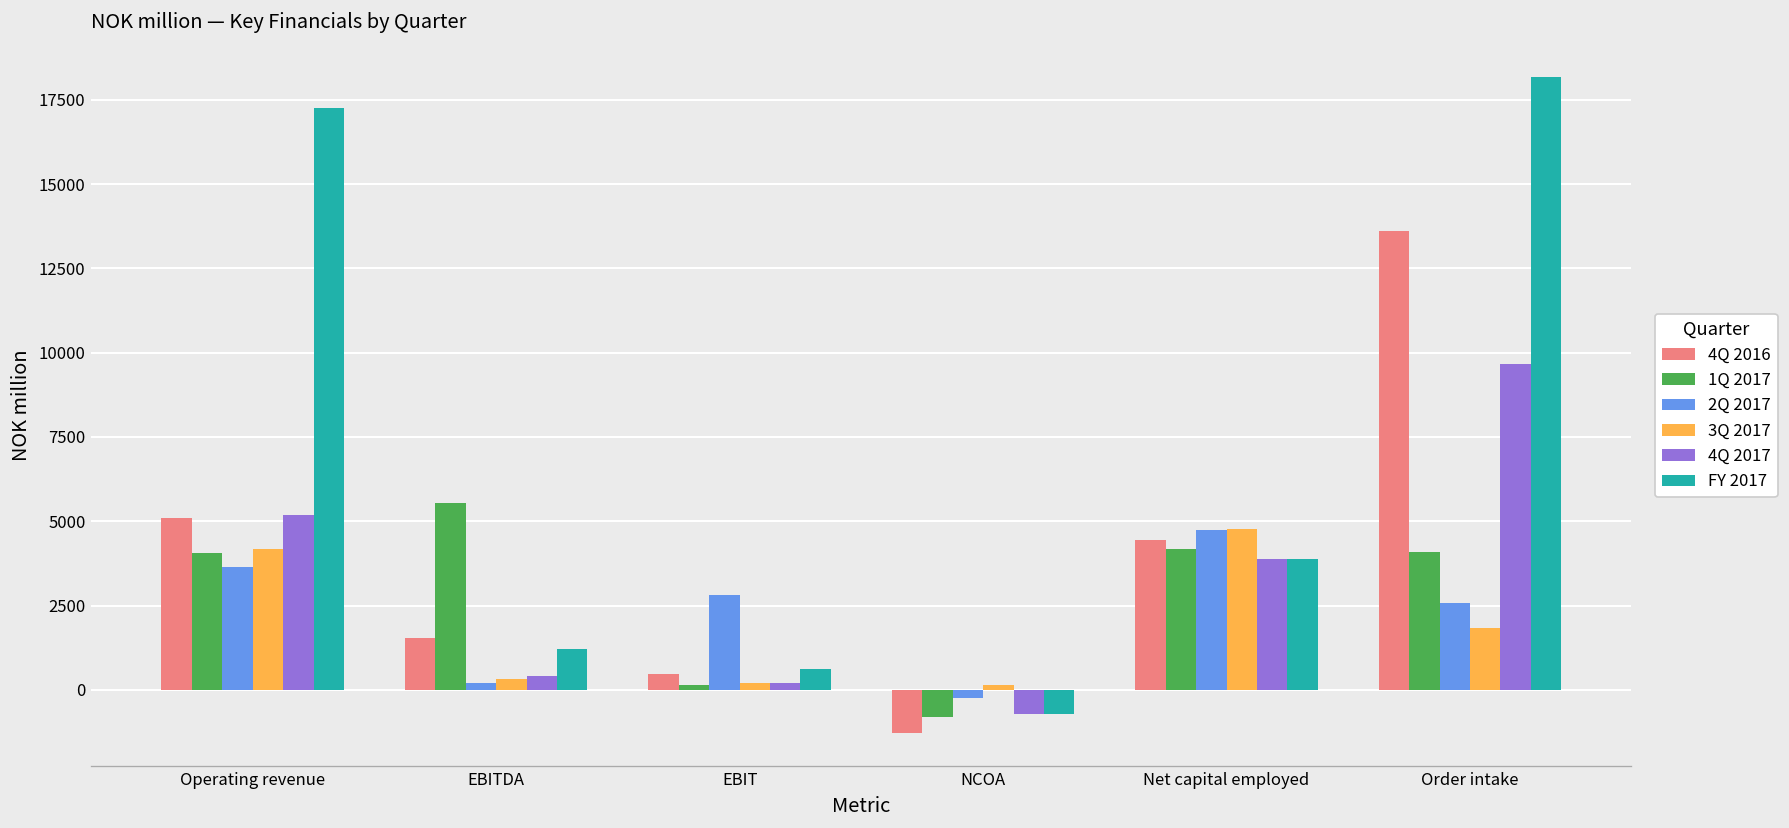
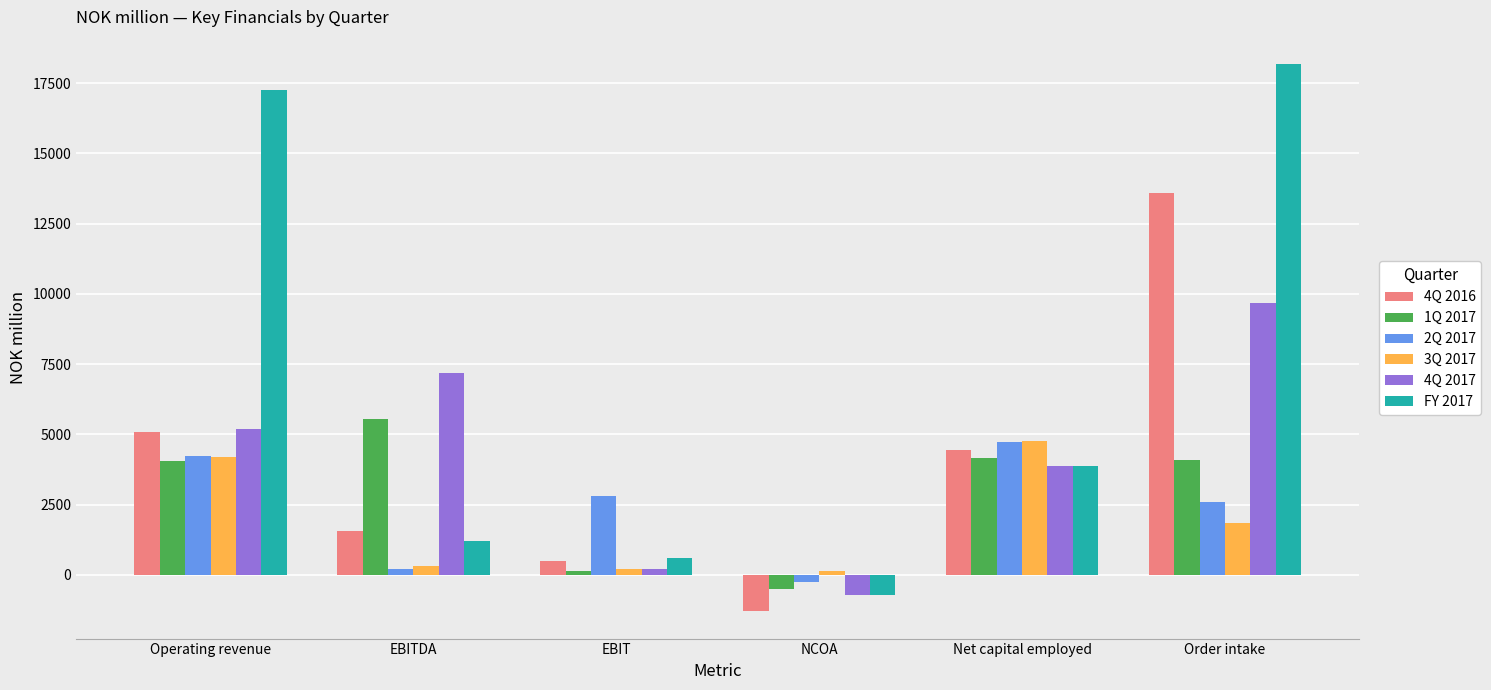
2Q 2017, Operating revenue: 3700 -> 4200
4Q 2017, EBITDA: 400 -> 7200
1Q 2017, NCOA: -800 -> -500
